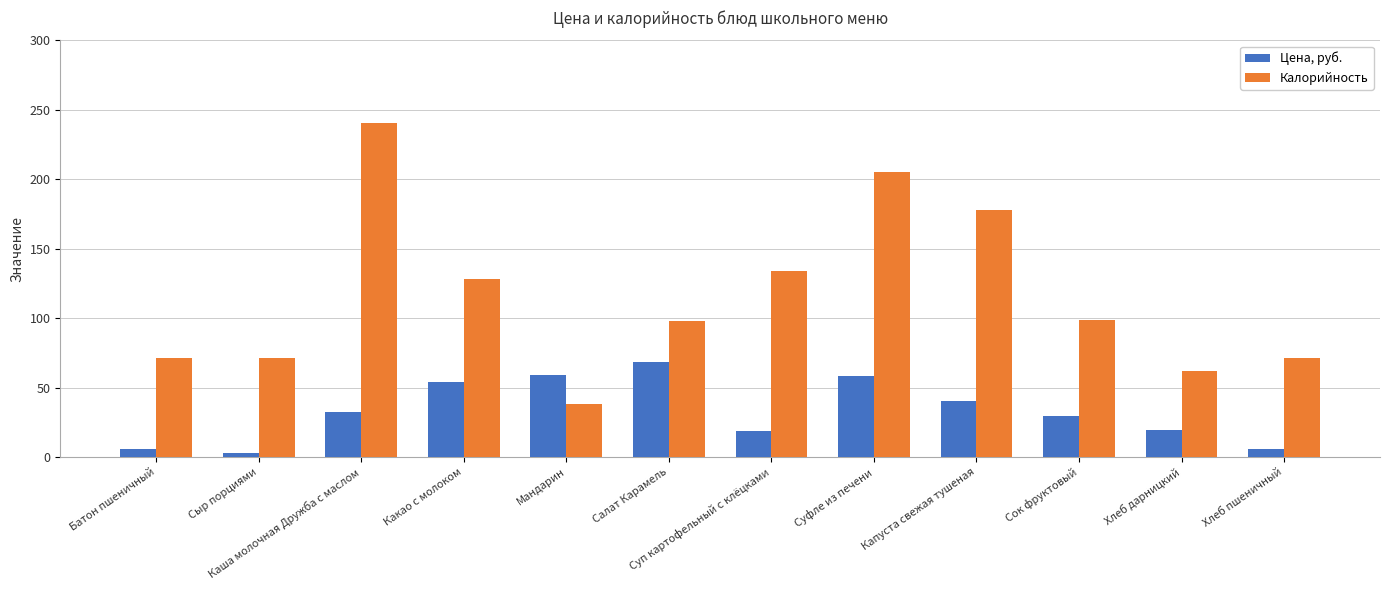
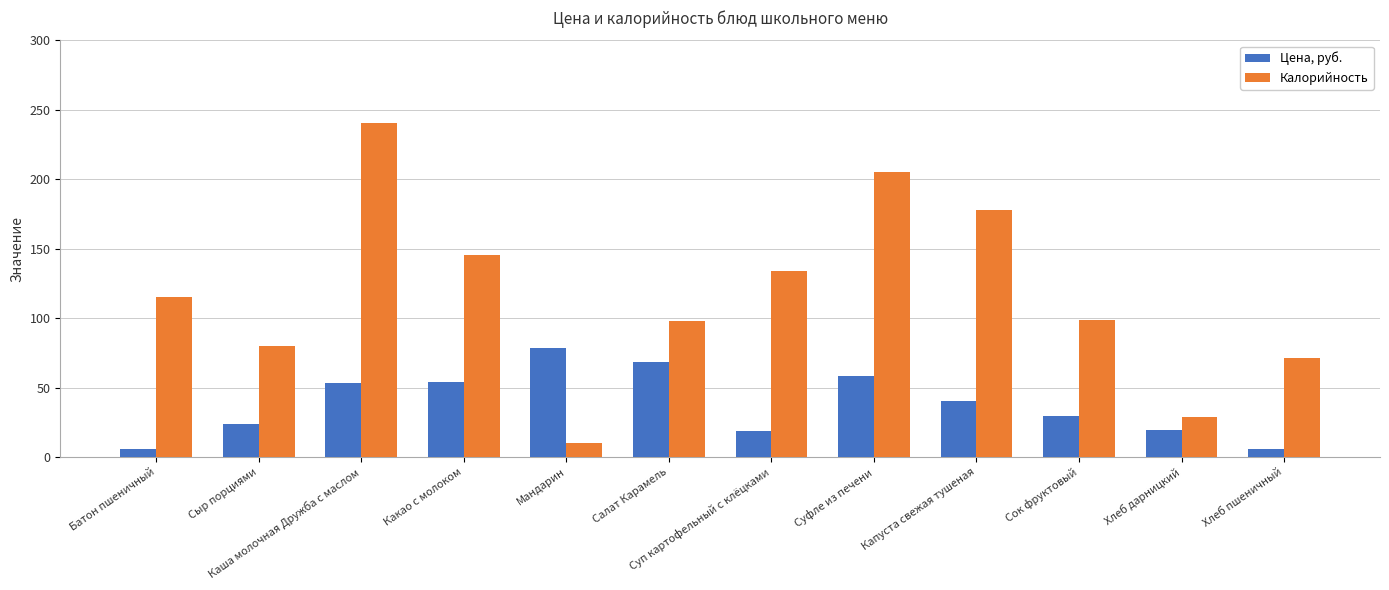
Калорийность, Батон пшеничный: 71 -> 115
Цена, руб., Сыр порциями: 3 -> 24
Калорийность, Сыр порциями: 71 -> 80
Цена, руб., Каша молочная Дружба с маслом: 32 -> 54
Калорийность, Какао с молоком: 128 -> 145
Цена, руб., Мандарин: 59 -> 79
Калорийность, Мандарин: 38 -> 10
Калорийность, Хлеб дарницкий: 62 -> 29
